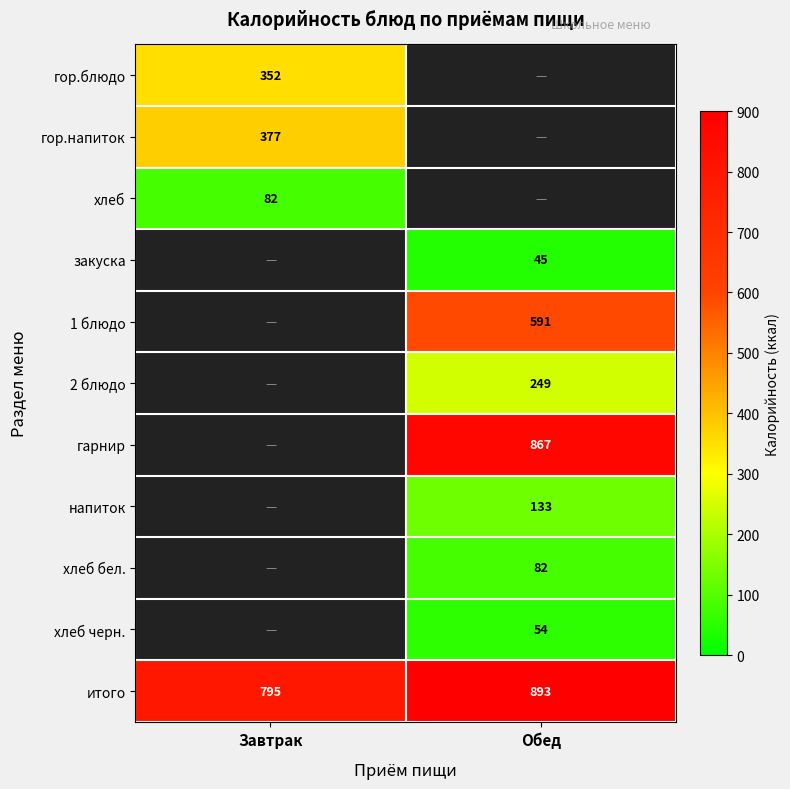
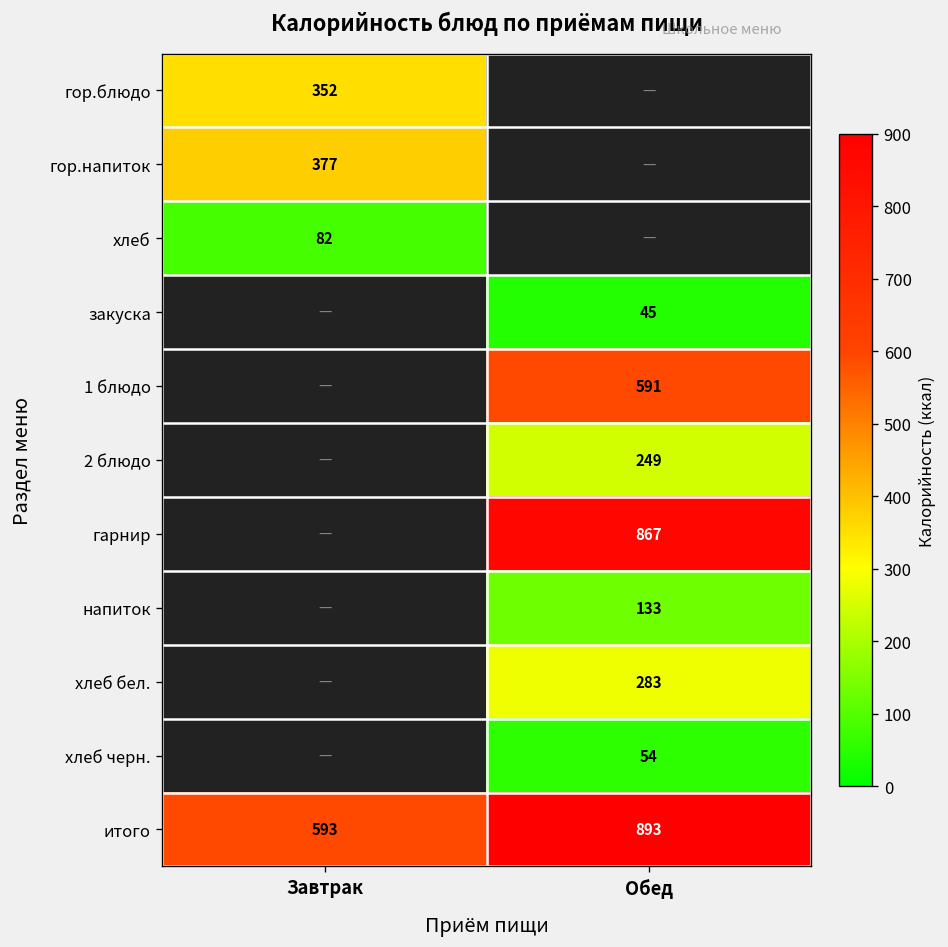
хлеб бел., Обед: 82 -> 283
итого, Завтрак: 795 -> 593
